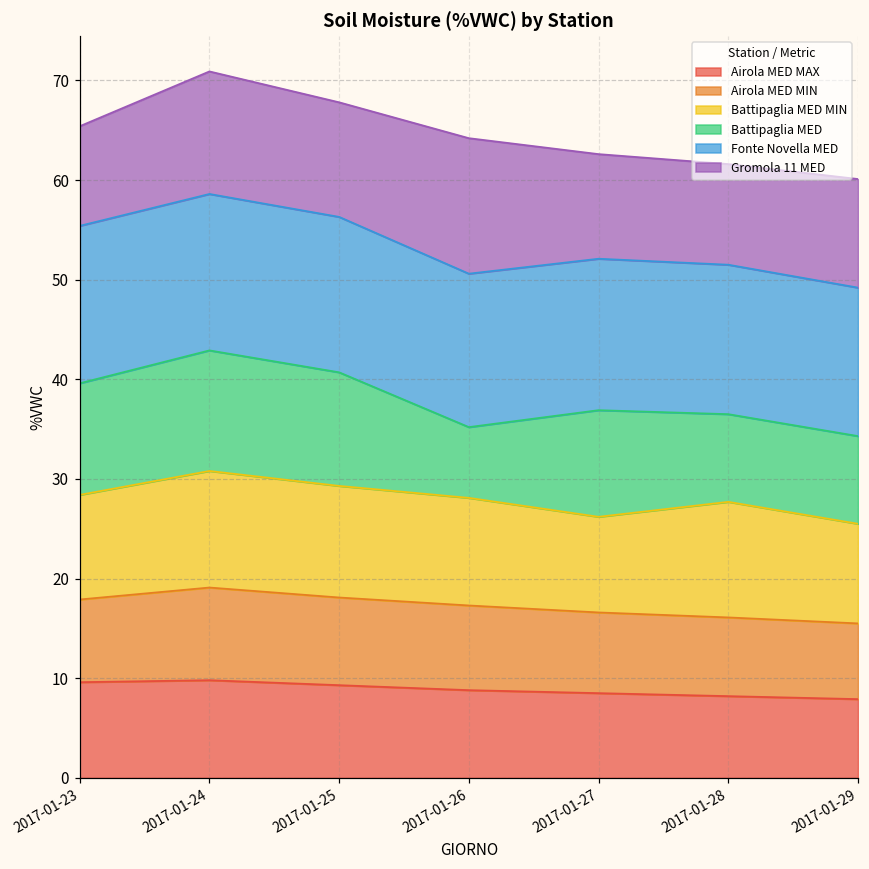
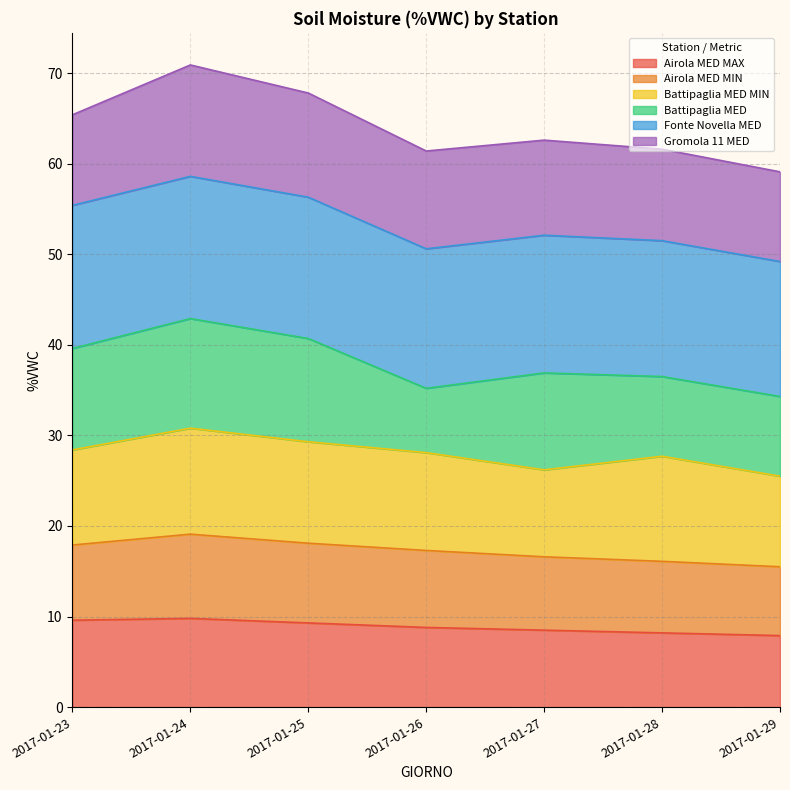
Gromola 11 MED, 2017-01-26: 14 -> 11
Gromola 11 MED, 2017-01-29: 11 -> 10
